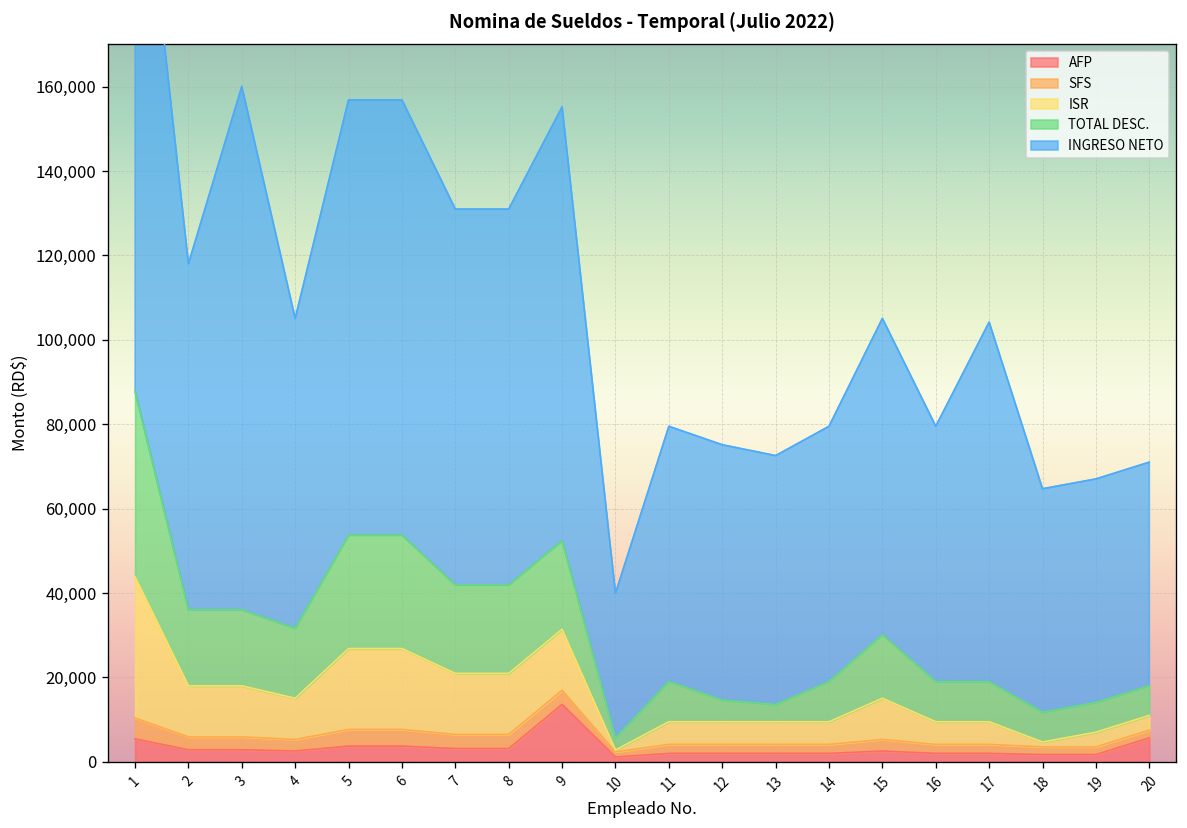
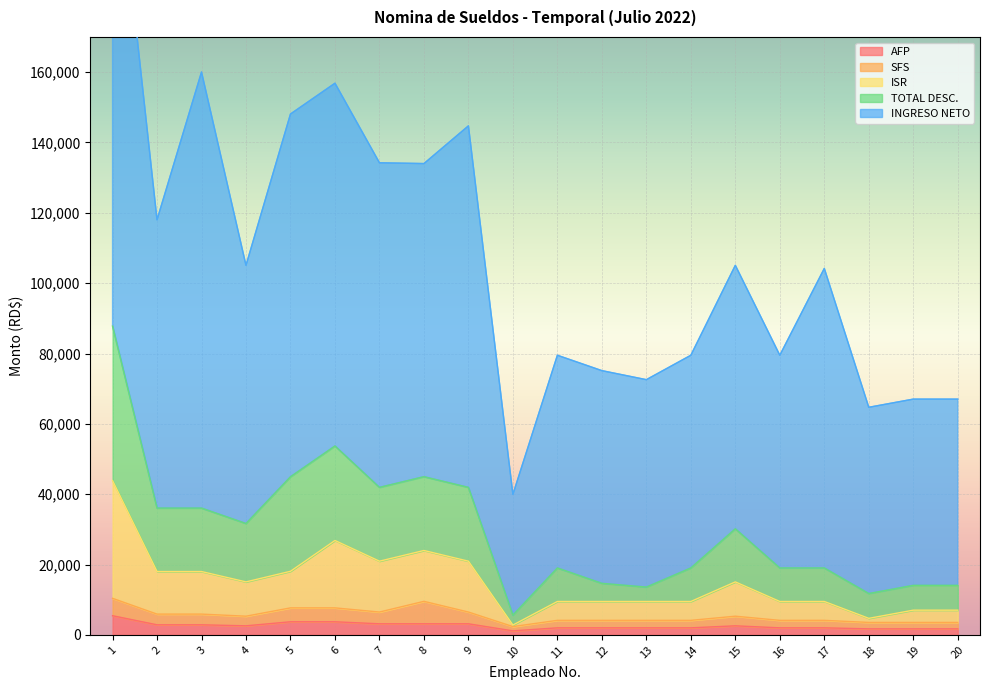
ISR, 5: 19,000 -> 10,000
INGRESO NETO, 7: 89,000 -> 92,000
SFS, 8: 3,000 -> 6,000
AFP, 9: 14,000 -> 3,000
AFP, 20: 6,000 -> 2,000
